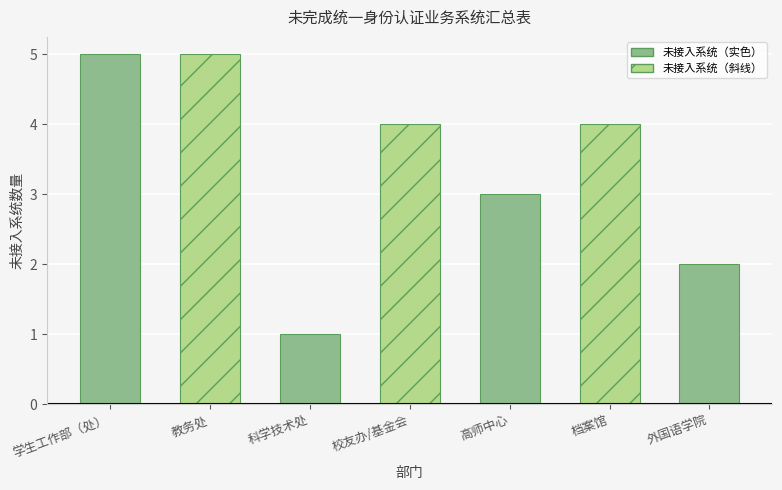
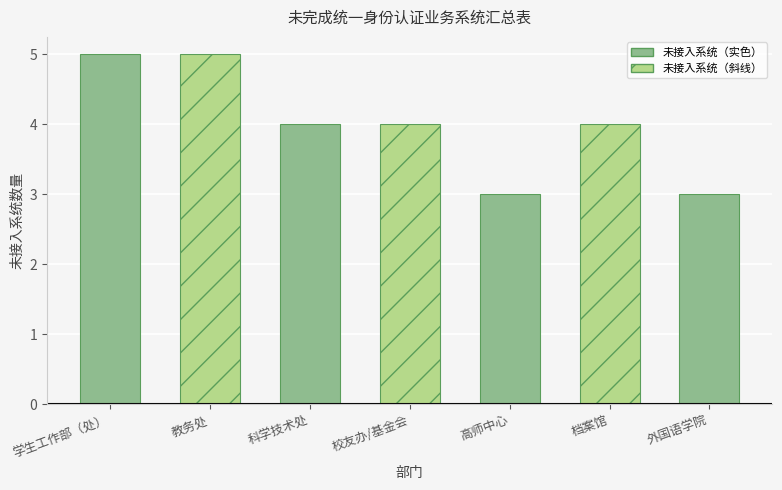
科学技术处: 1 -> 4
外国语学院: 2 -> 3
